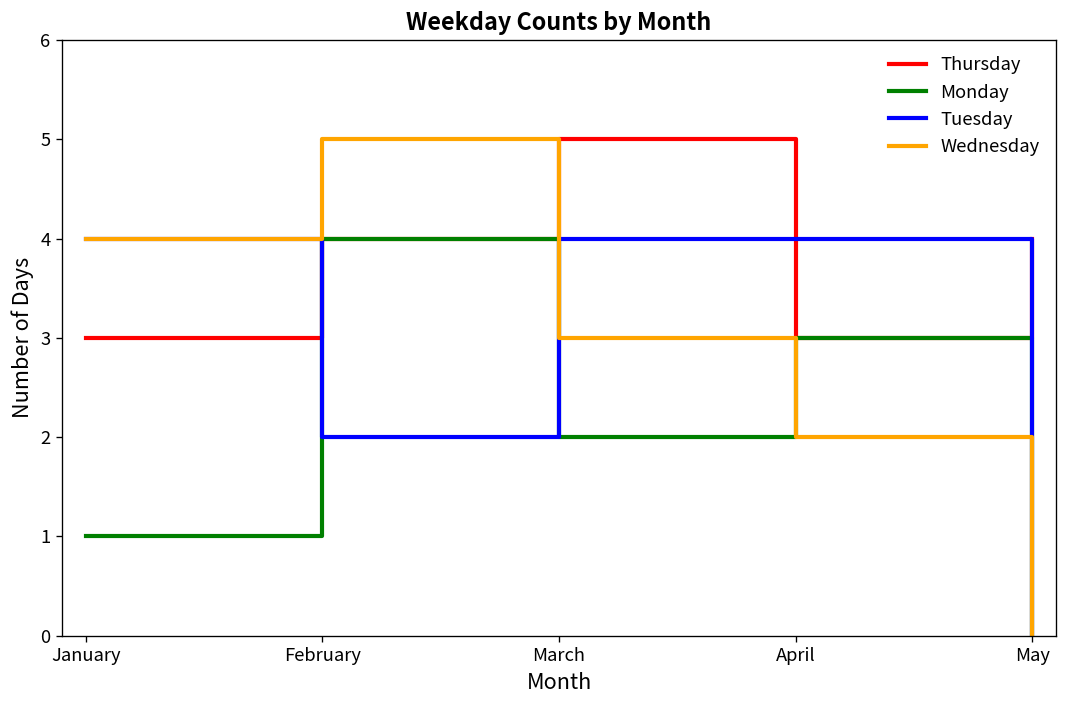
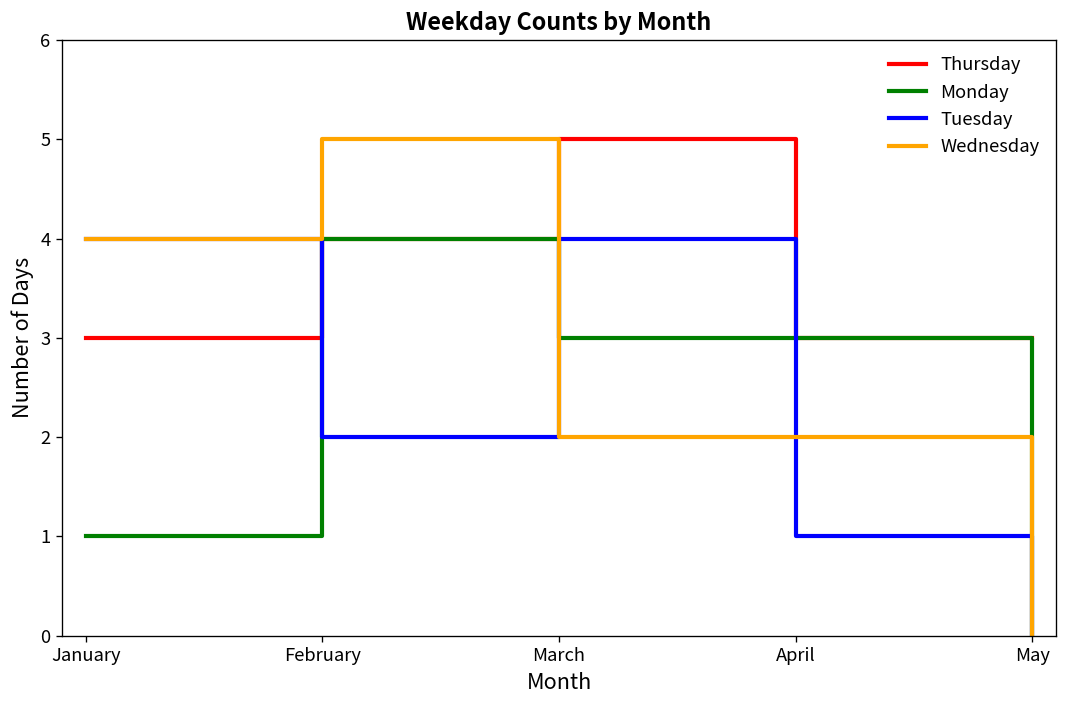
Monday, March: 2 -> 3
Wednesday, March: 3 -> 2
Tuesday, April: 4 -> 1
Thursday, May: 4 -> 3
